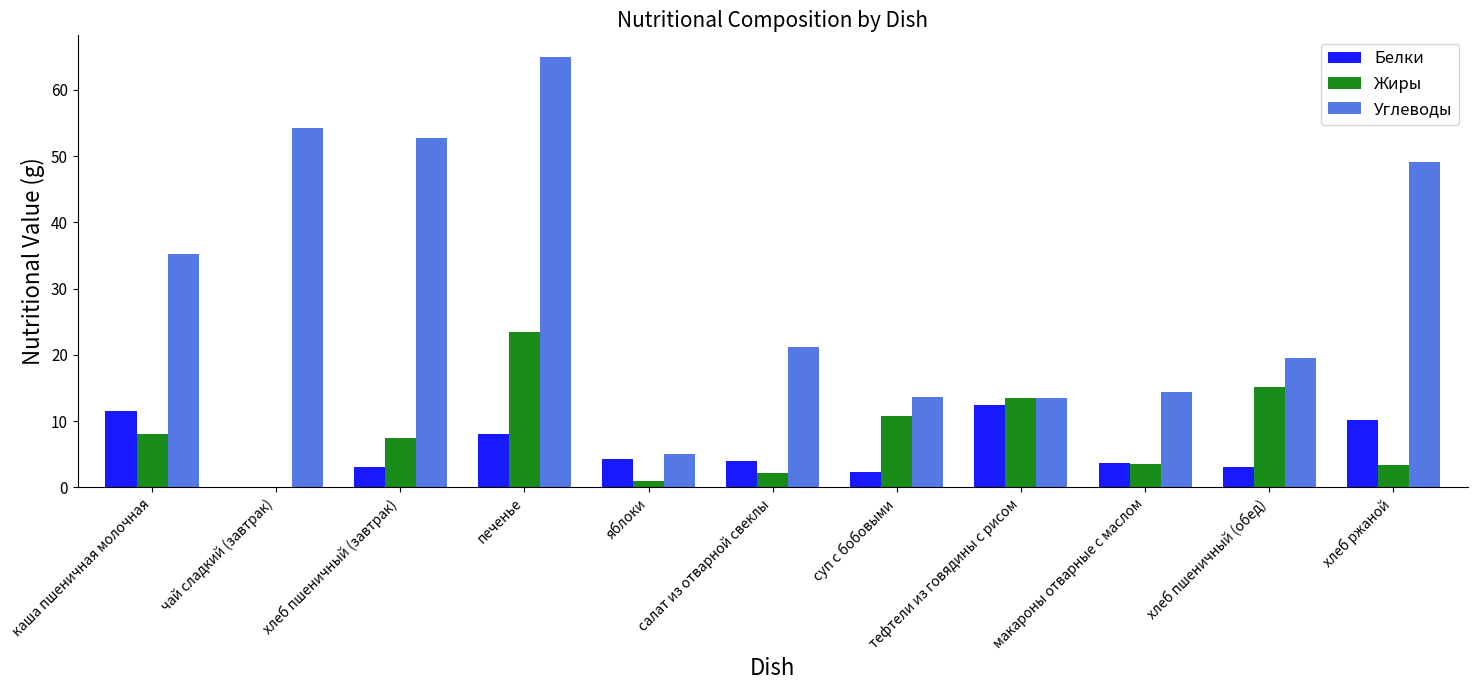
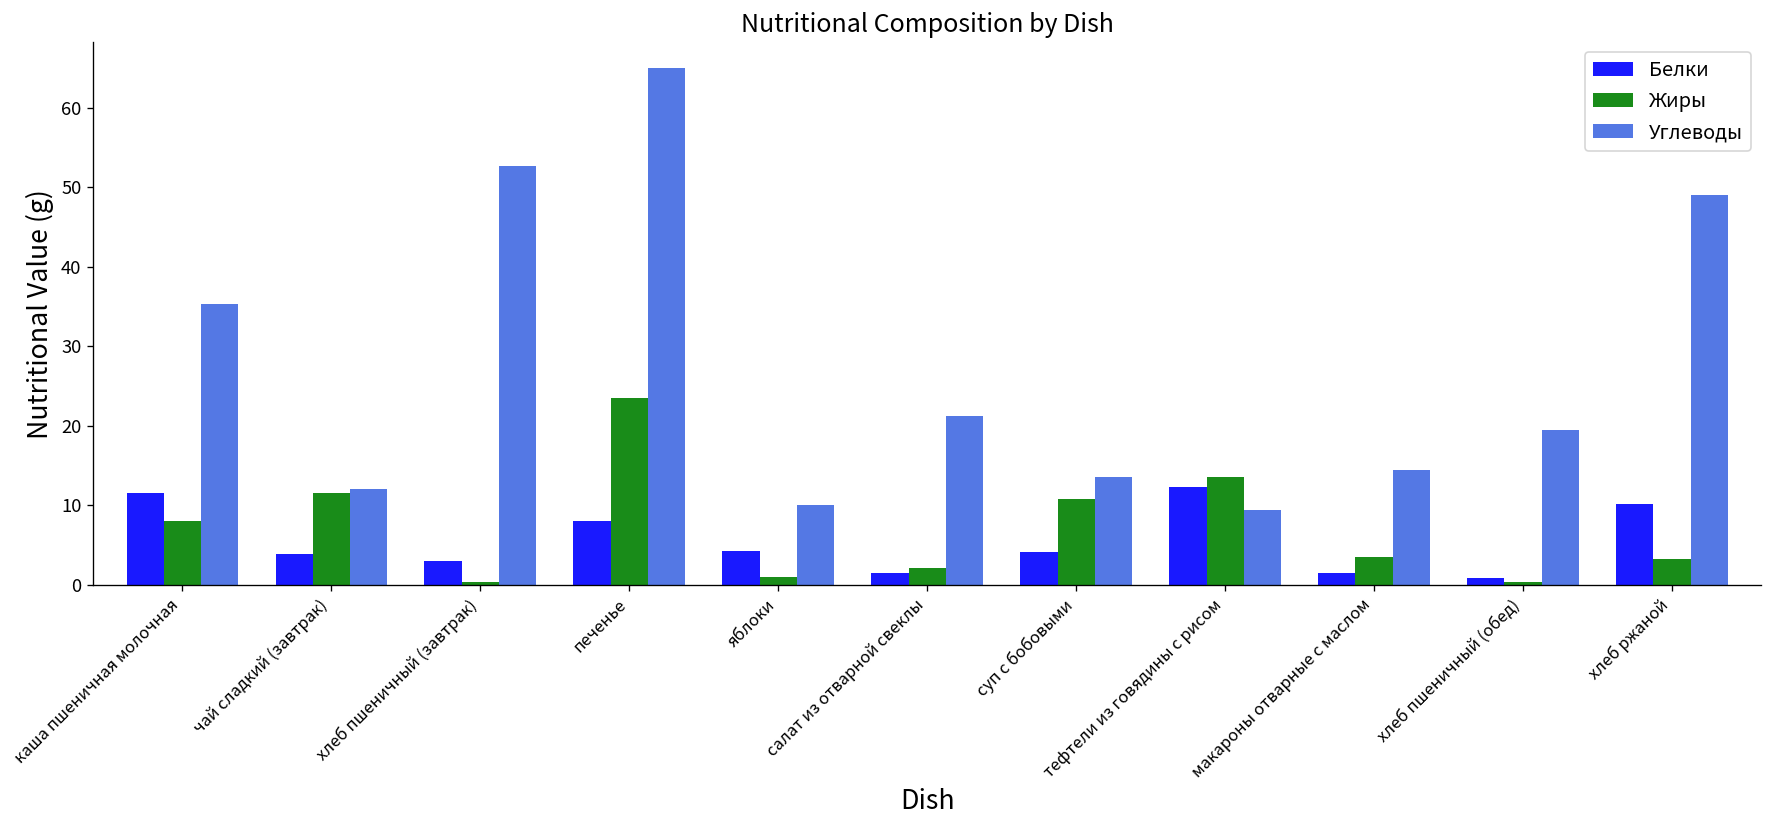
Белки, чай сладкий (завтрак): 0 -> 4
Жиры, чай сладкий (завтрак): 0 -> 12
Углеводы, чай сладкий (завтрак): 54 -> 12
Жиры, хлеб пшеничный (завтрак): 8 -> 0
Углеводы, яблоки: 5 -> 10
Белки, салат из отварной свеклы: 4 -> 1
Белки, суп с бобовыми: 2 -> 4
Углеводы, тефтели из говядины с рисом: 14 -> 9
Белки, макароны отварные с маслом: 4 -> 2
Белки, хлеб пшеничный (обед): 3 -> 1
Жиры, хлеб пшеничный (обед): 15 -> 0
